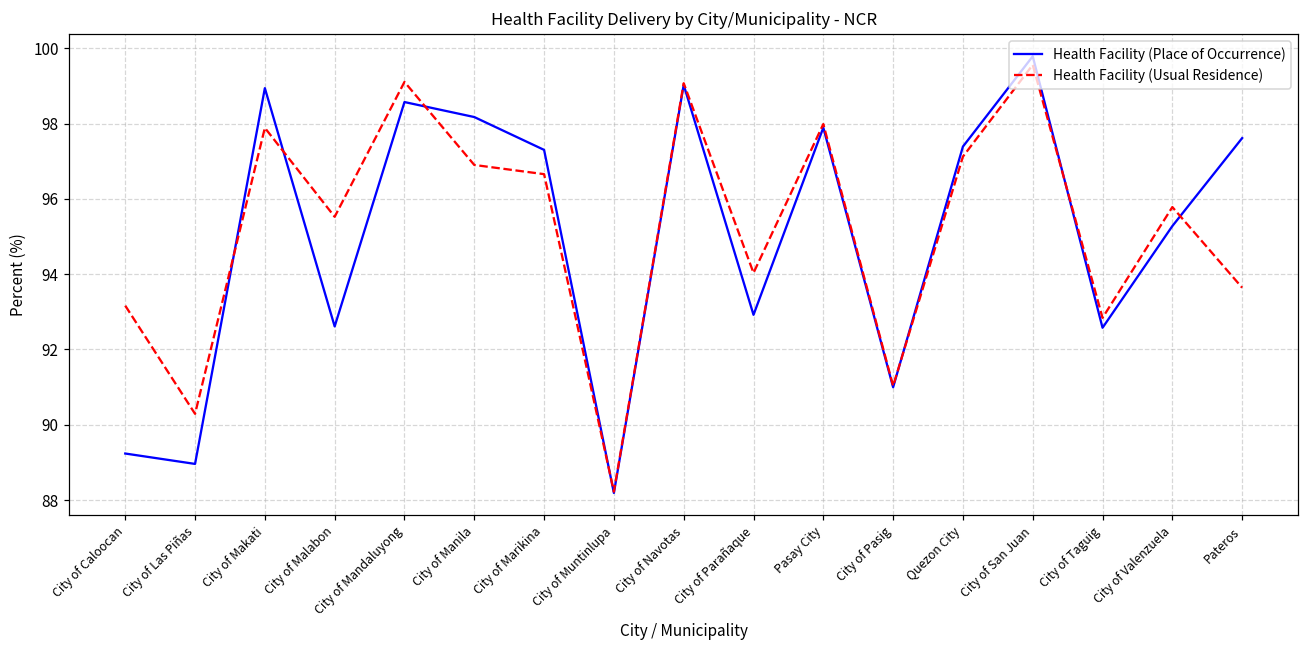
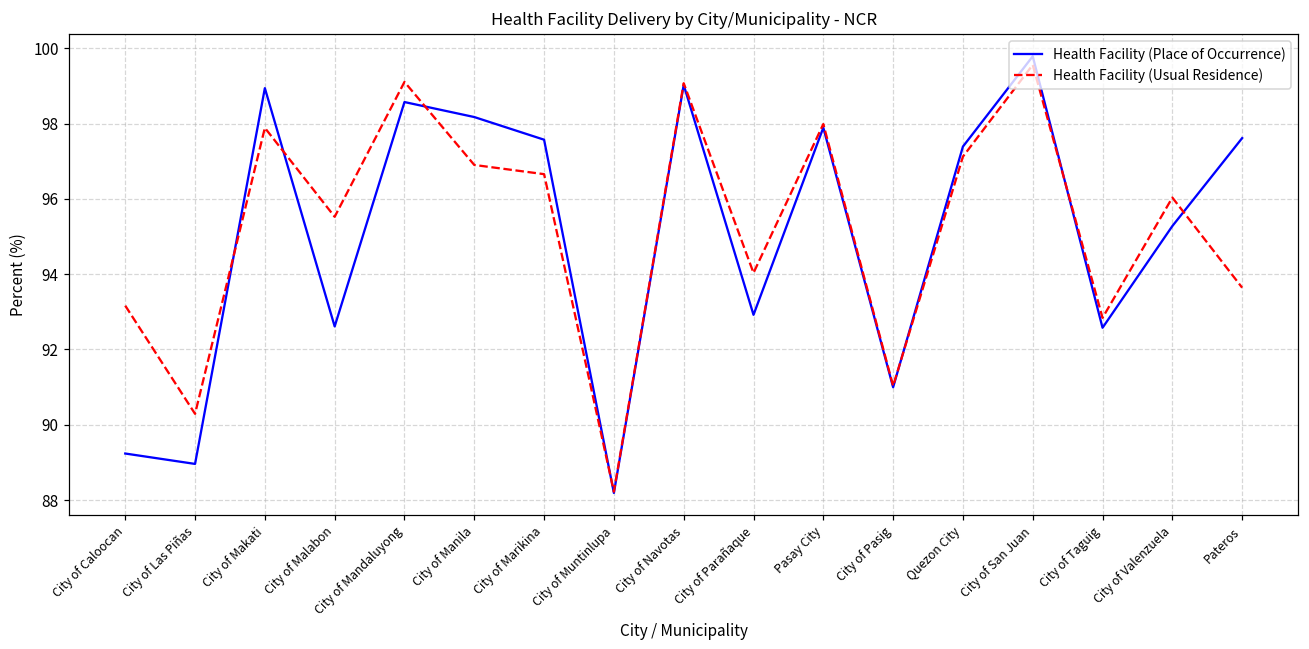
Health Facility (Place of Occurrence), City of Marikina: 97.3 -> 97.6
Health Facility (Usual Residence), City of Valenzuela: 95.8 -> 96.0
